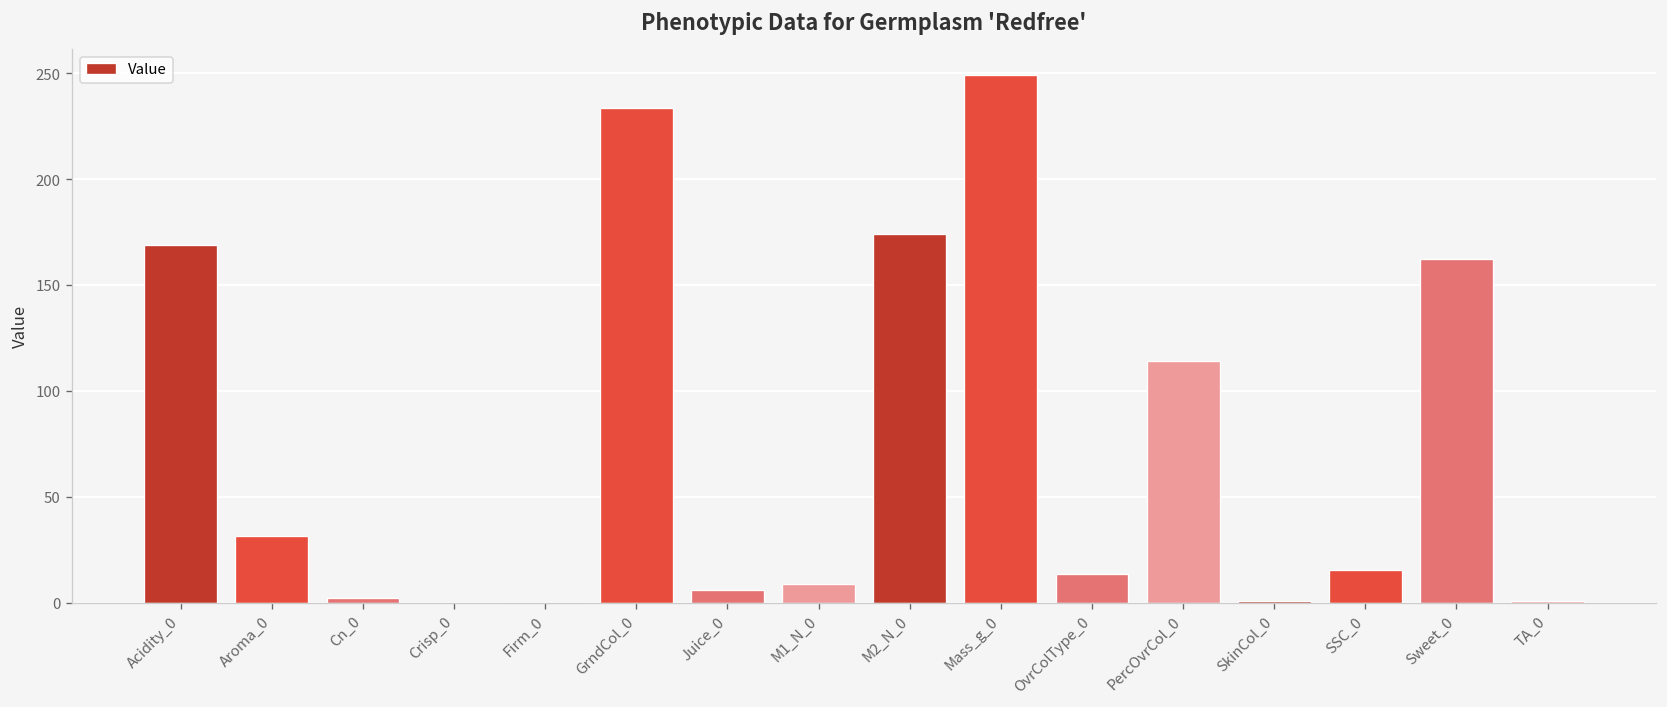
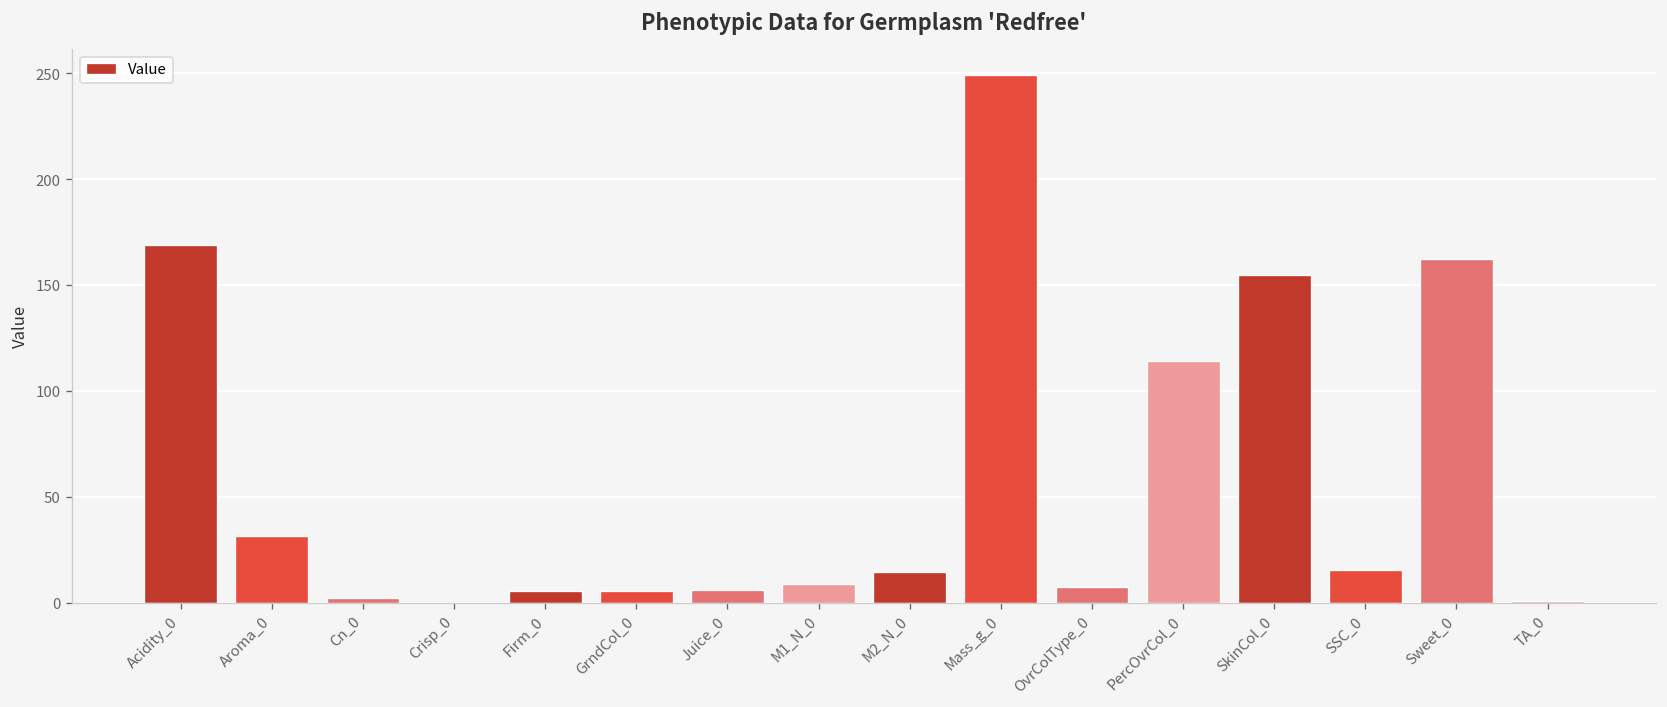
Firm_0: 0 -> 5
GrndCol_0: 234 -> 5
M2_N_0: 174 -> 14
OvrColType_0: 13 -> 7
SkinCol_0: 1 -> 155
